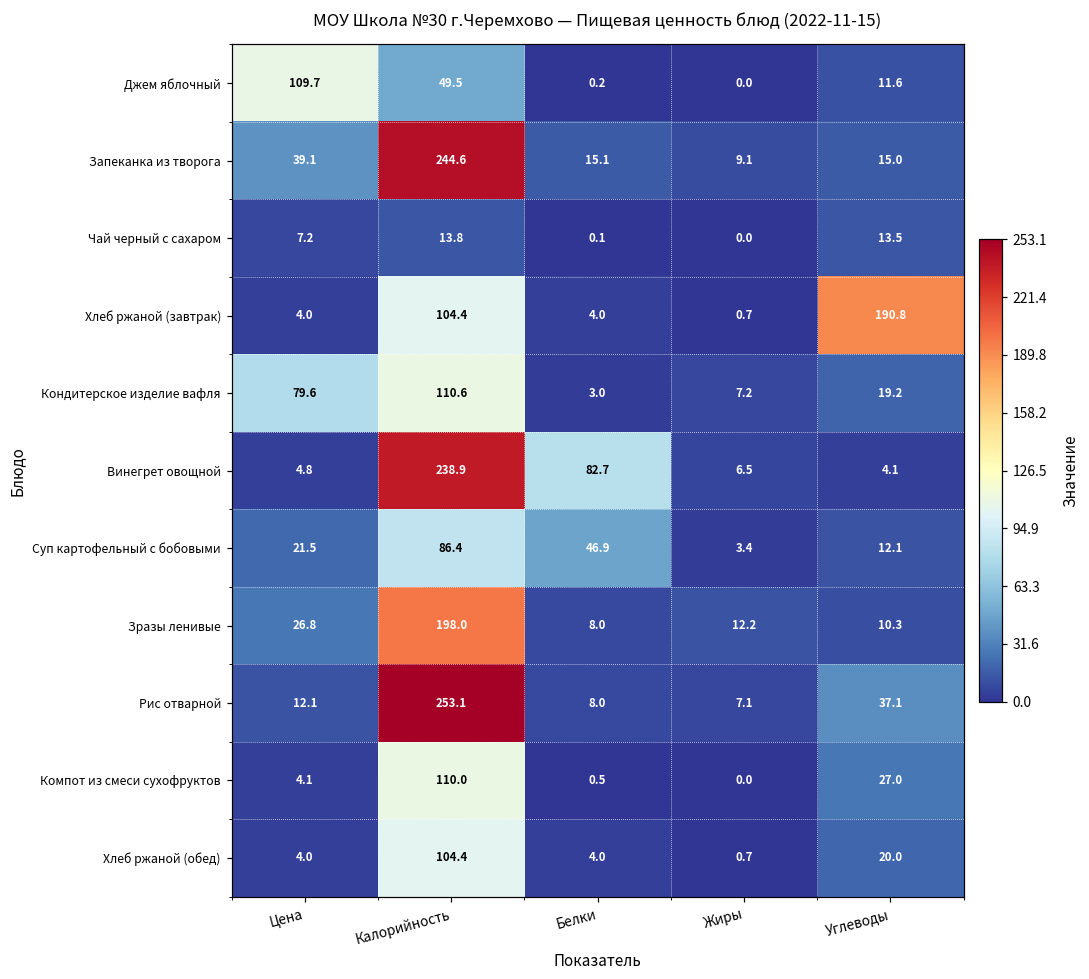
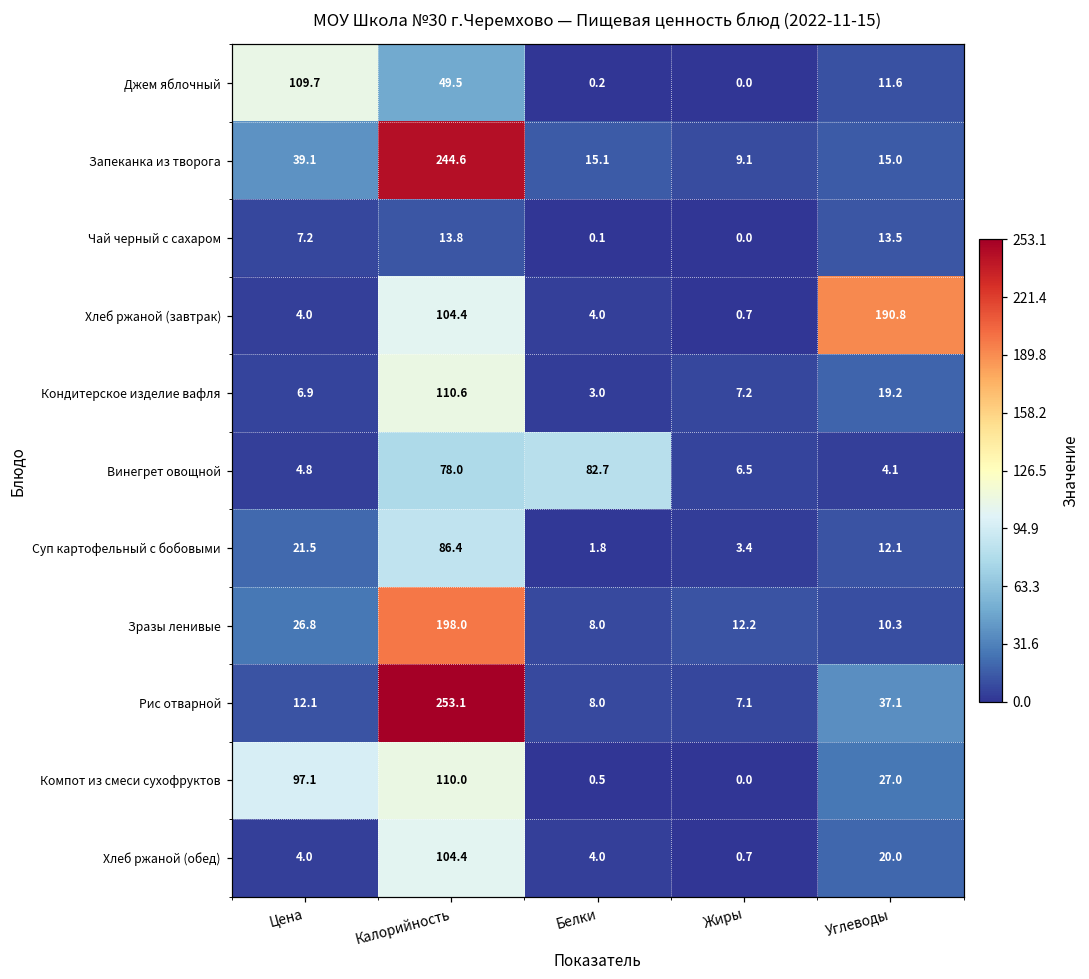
Кондитерское изделие вафля, Цена: 79.6 -> 6.9
Винегрет овощной, Калорийность: 238.9 -> 78.0
Суп картофельный с бобовыми, Белки: 46.9 -> 1.8
Компот из смеси сухофруктов, Цена: 4.1 -> 97.1
